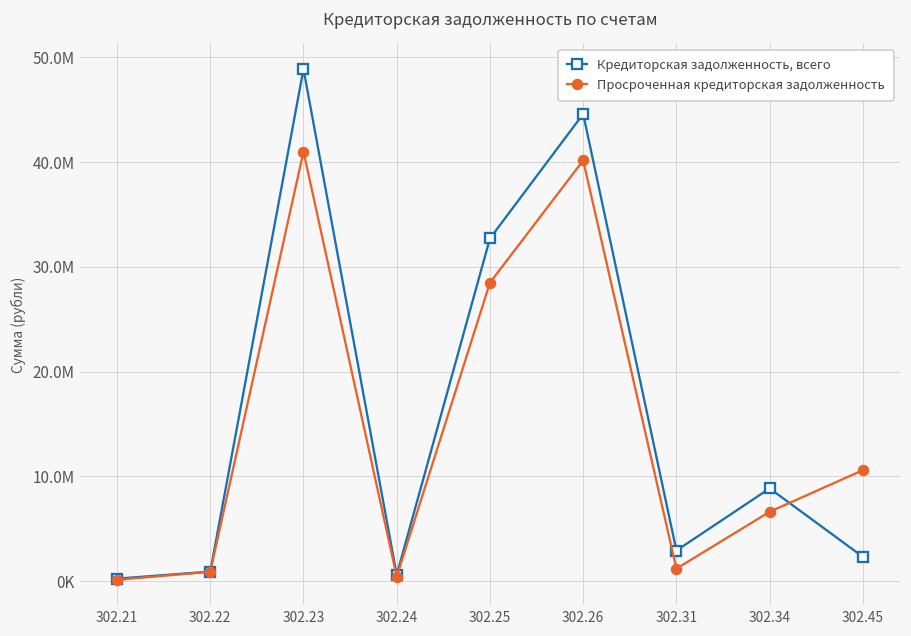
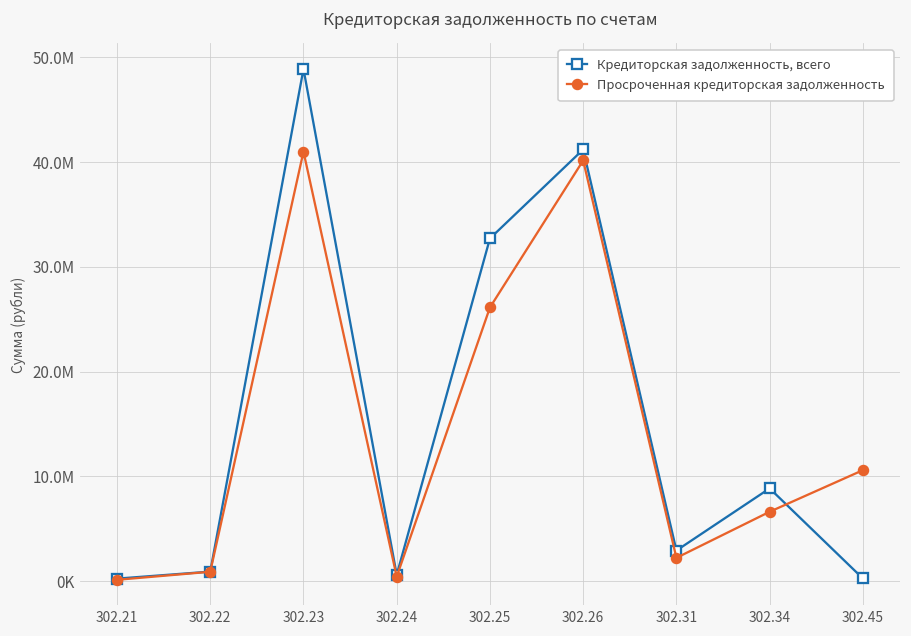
Просроченная кредиторская задолженность, 302.25: 28000000 -> 26000000
Кредиторская задолженность, всего, 302.26: 45000000 -> 41000000
Просроченная кредиторская задолженность, 302.31: 1000000 -> 2000000
Кредиторская задолженность, всего, 302.45: 2000000 -> 0
